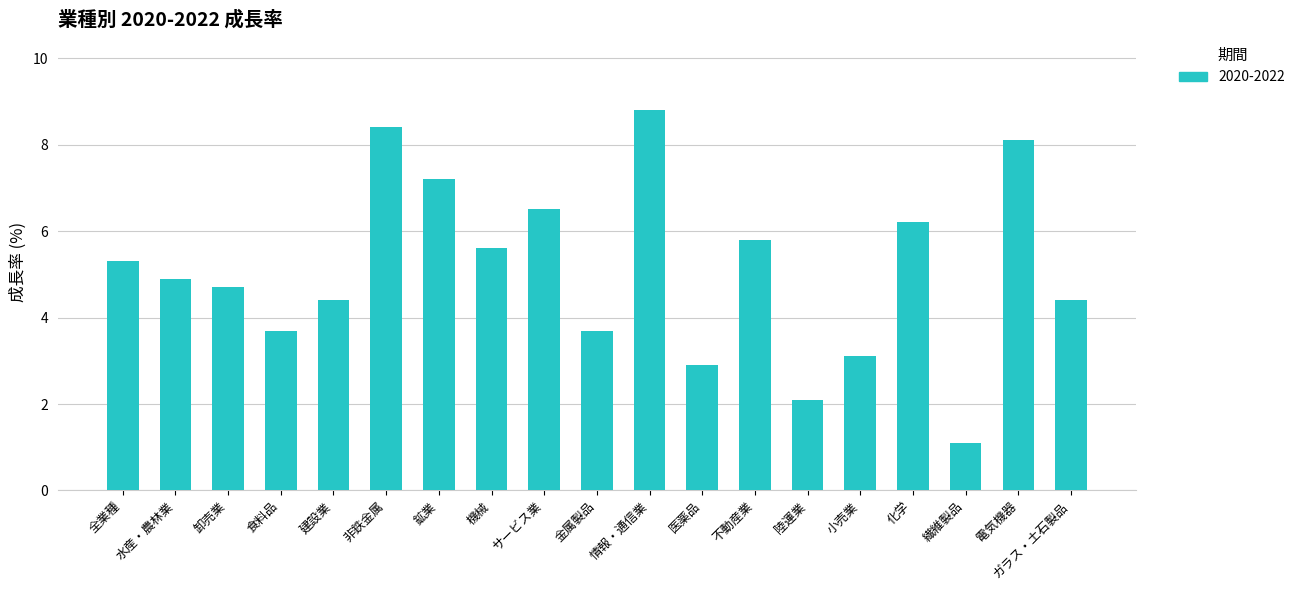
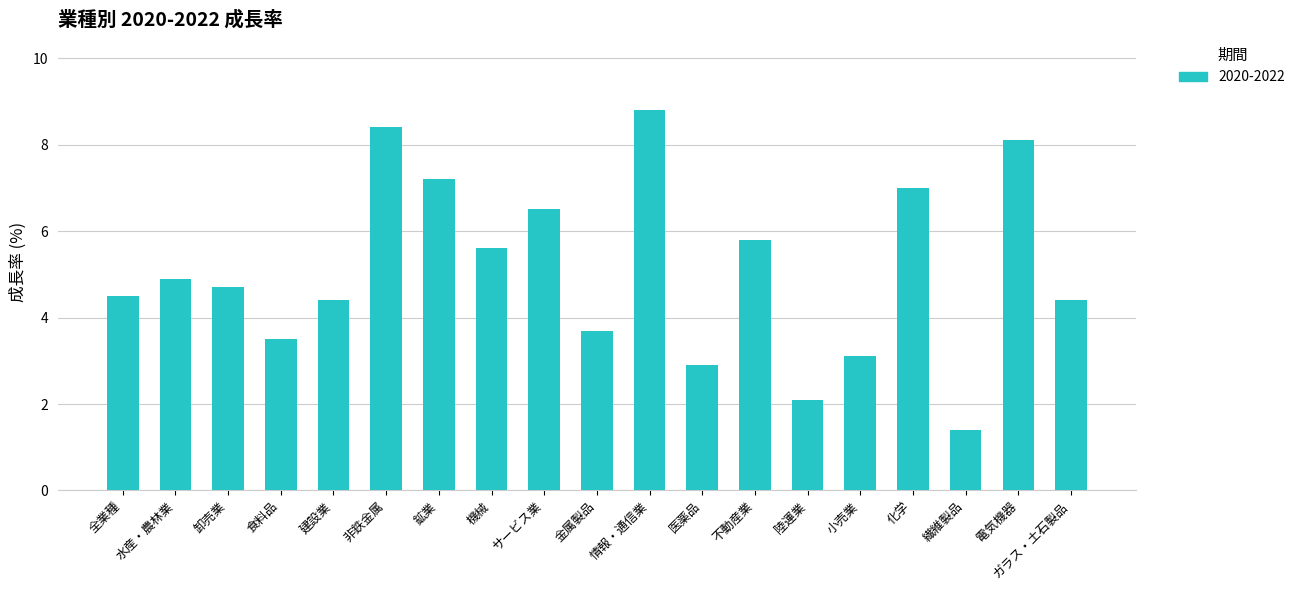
全業種: 5.3 -> 4.5
食料品: 3.7 -> 3.5
化学: 6.2 -> 7.0
繊維製品: 1.1 -> 1.4
